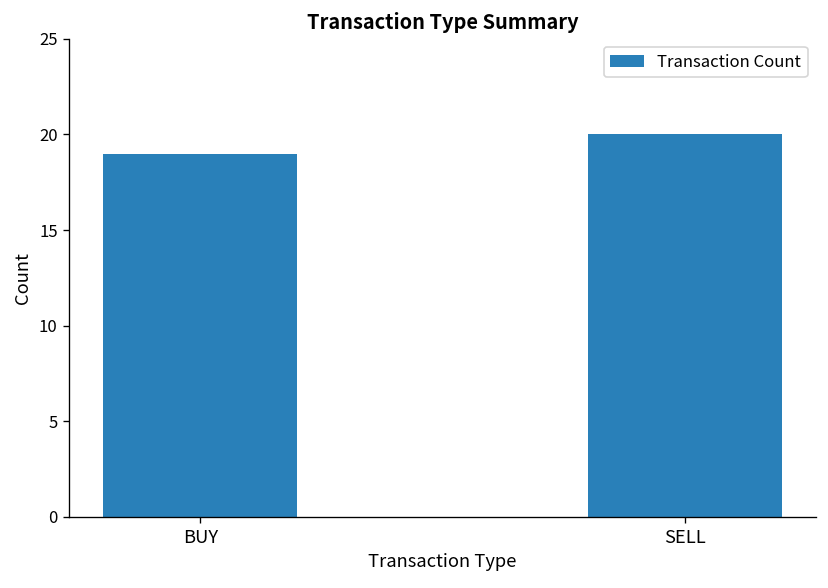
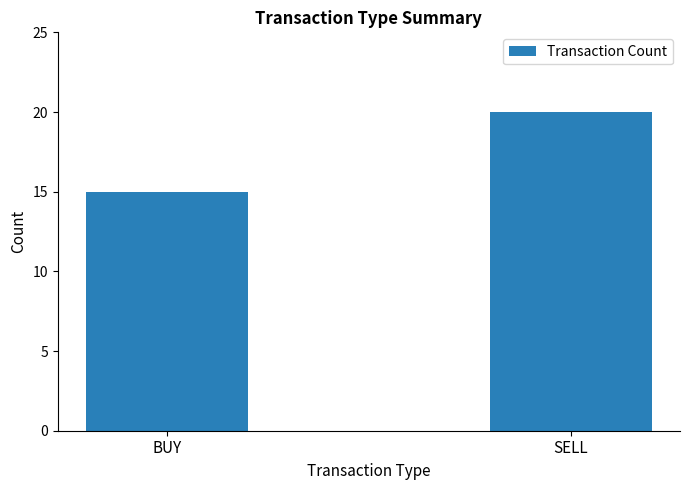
BUY: 19 -> 15
